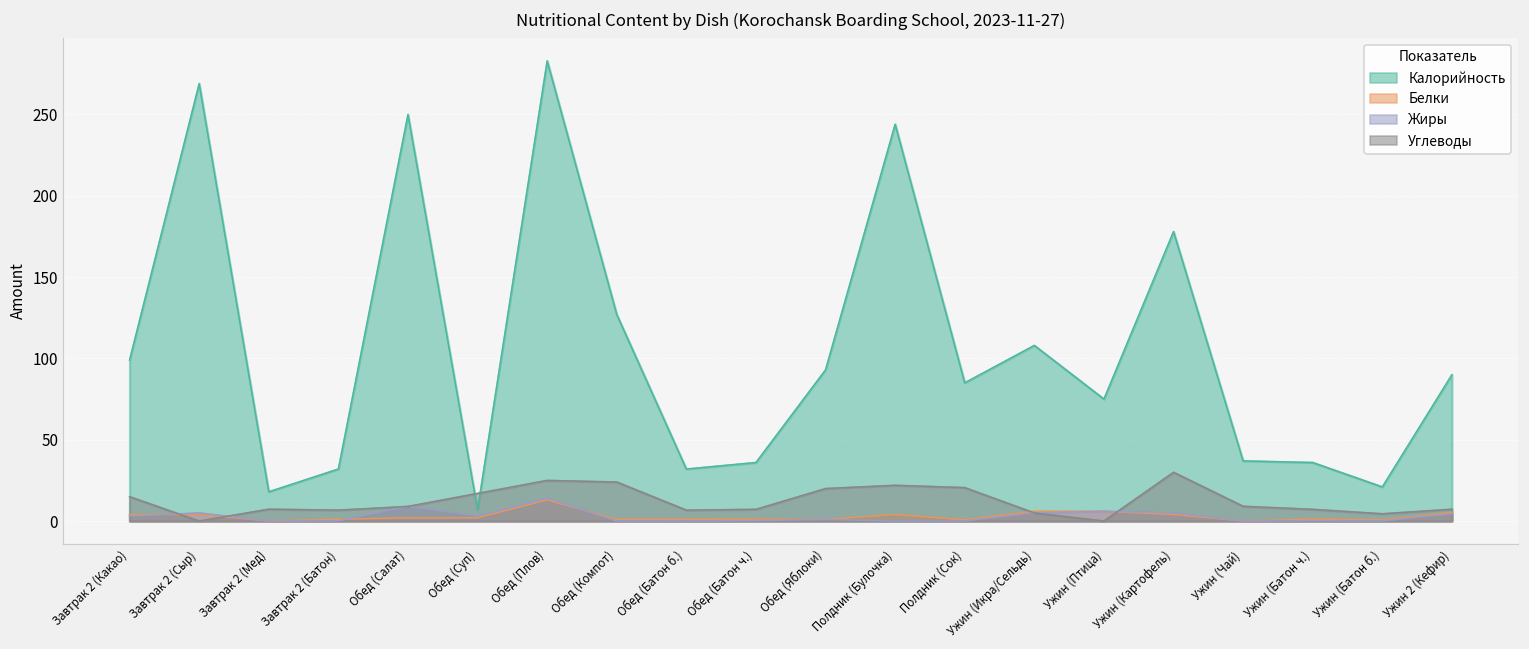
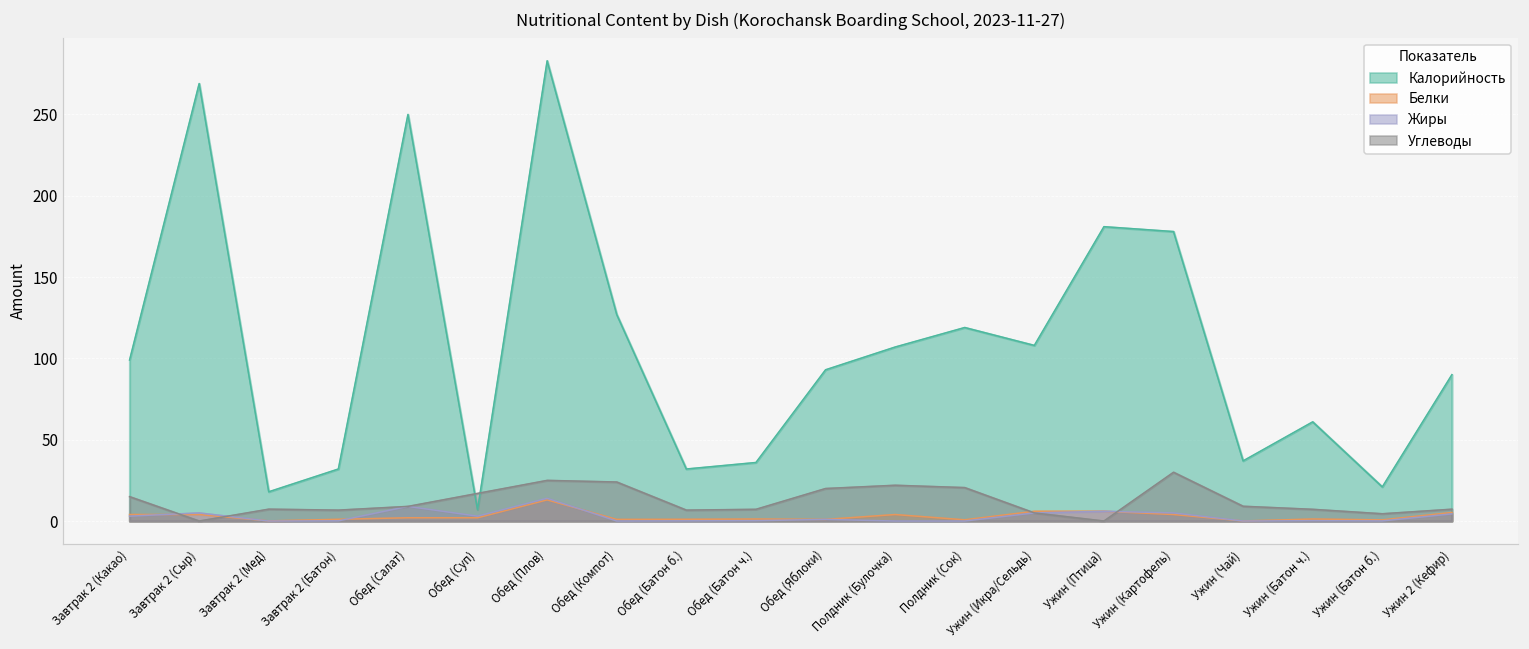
Калорийность, Полдник (Булочка): 244 -> 107
Калорийность, Полдник (Сок): 85 -> 119
Калорийность, Ужин (Птица): 75 -> 181
Калорийность, Ужин (Батон ч.): 36 -> 61
